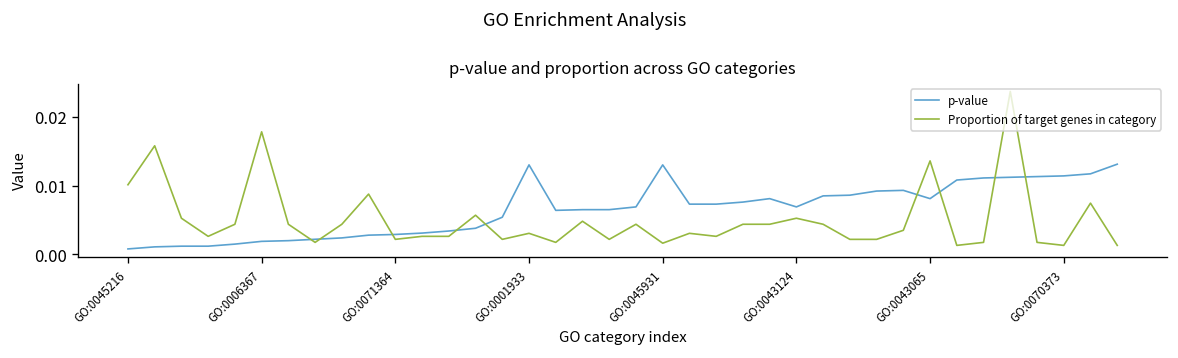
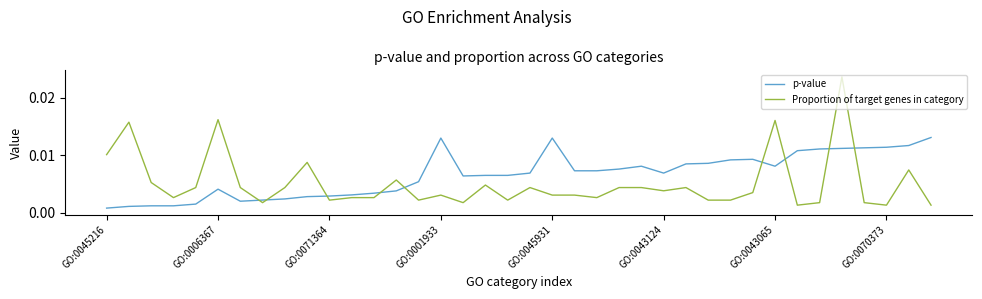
p-value, GO:0006367: 0.002 -> 0.004
Proportion of target genes in category, GO:0006367: 0.018 -> 0.016
Proportion of target genes in category, GO:0045931: 0.002 -> 0.003
Proportion of target genes in category, GO:0043124: 0.005 -> 0.004
Proportion of target genes in category, GO:0043065: 0.014 -> 0.016
